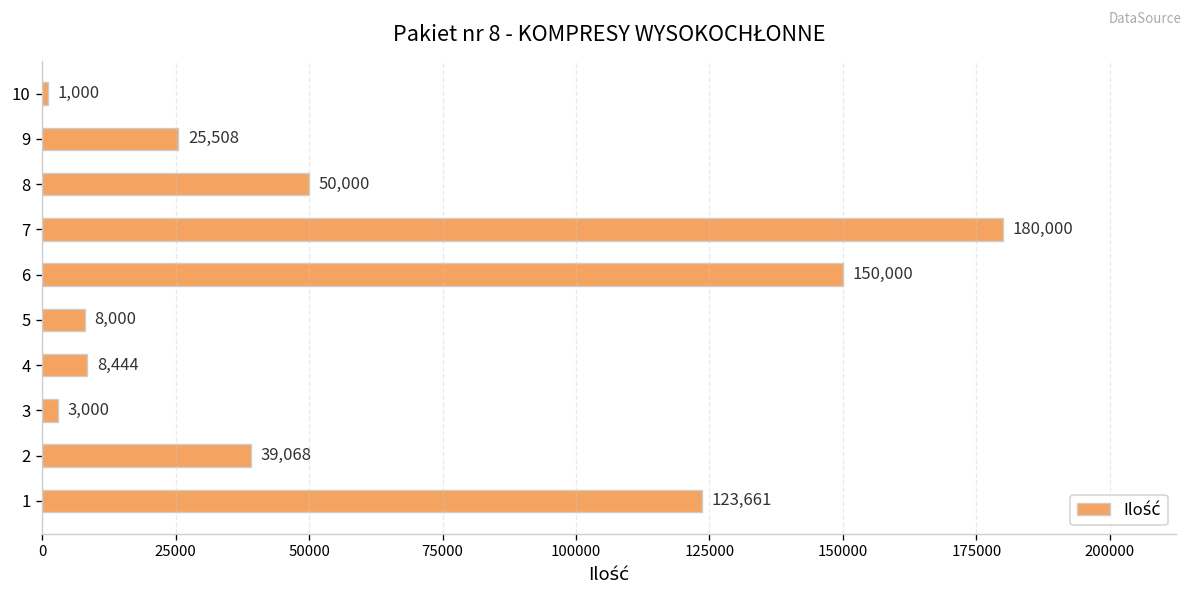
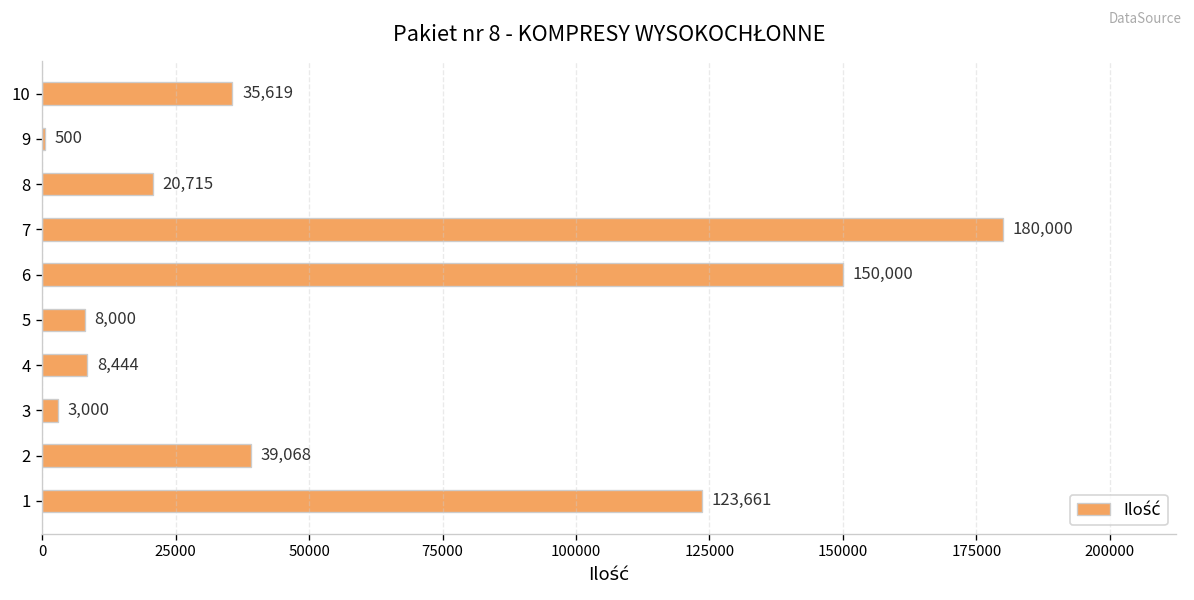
10: 1,000 -> 35,619
9: 25,508 -> 500
8: 50,000 -> 20,715
